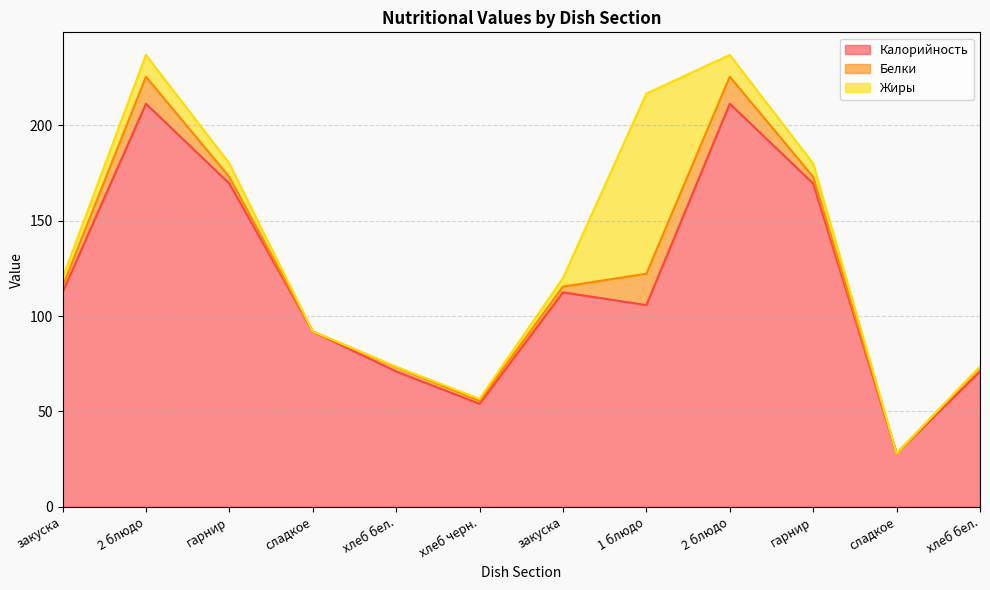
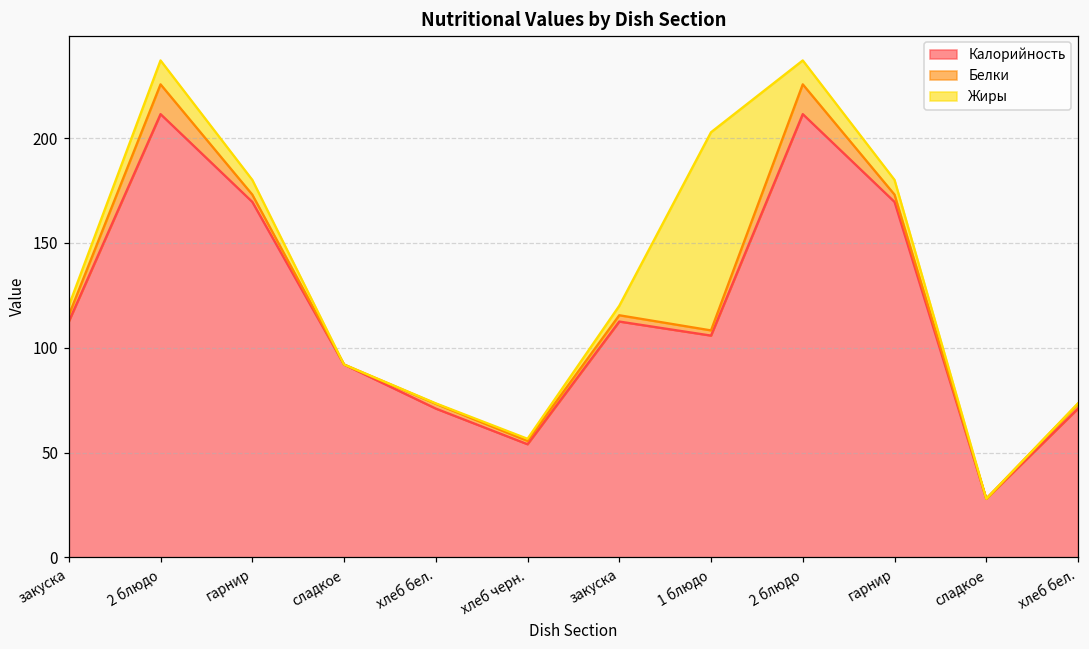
Белки, 1 блюдо: 16 -> 2
